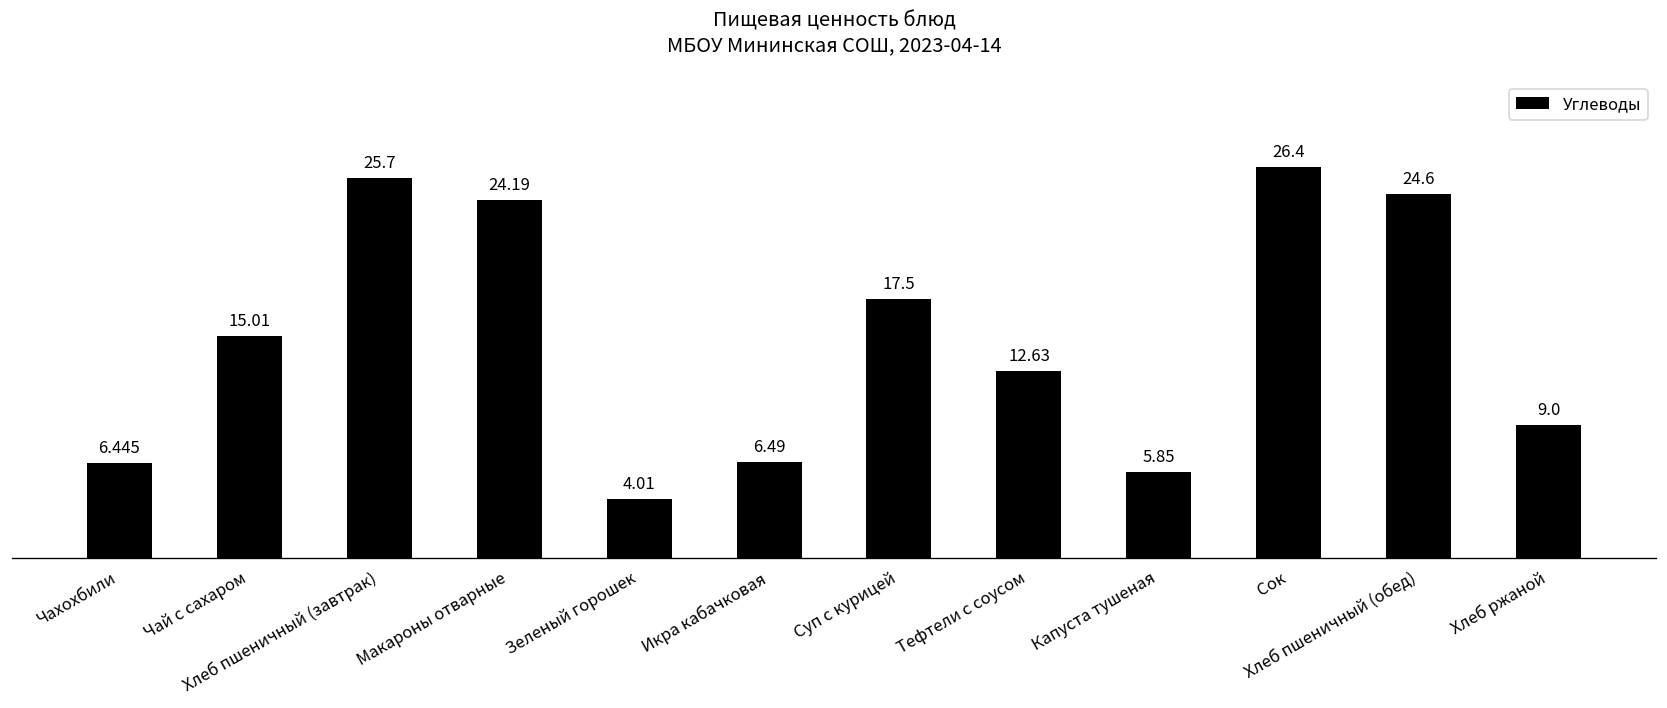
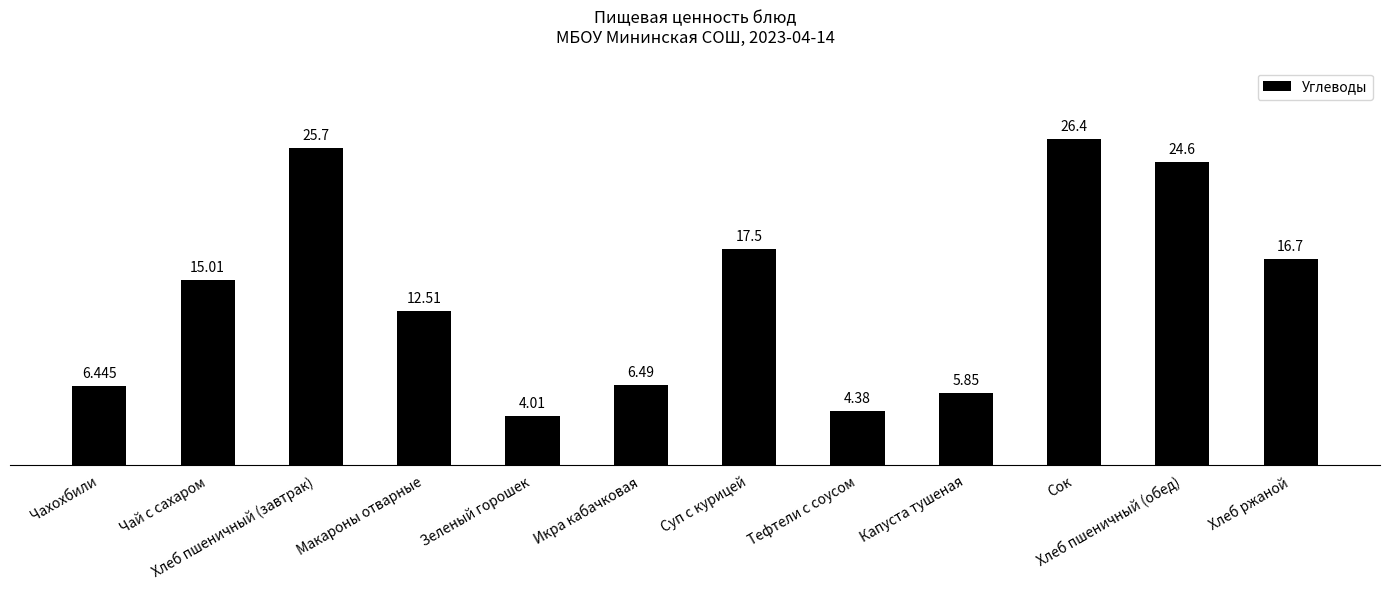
Макароны отварные: 24.19 -> 12.51
Тефтели с соусом: 12.63 -> 4.38
Хлеб ржаной: 9.0 -> 16.7
